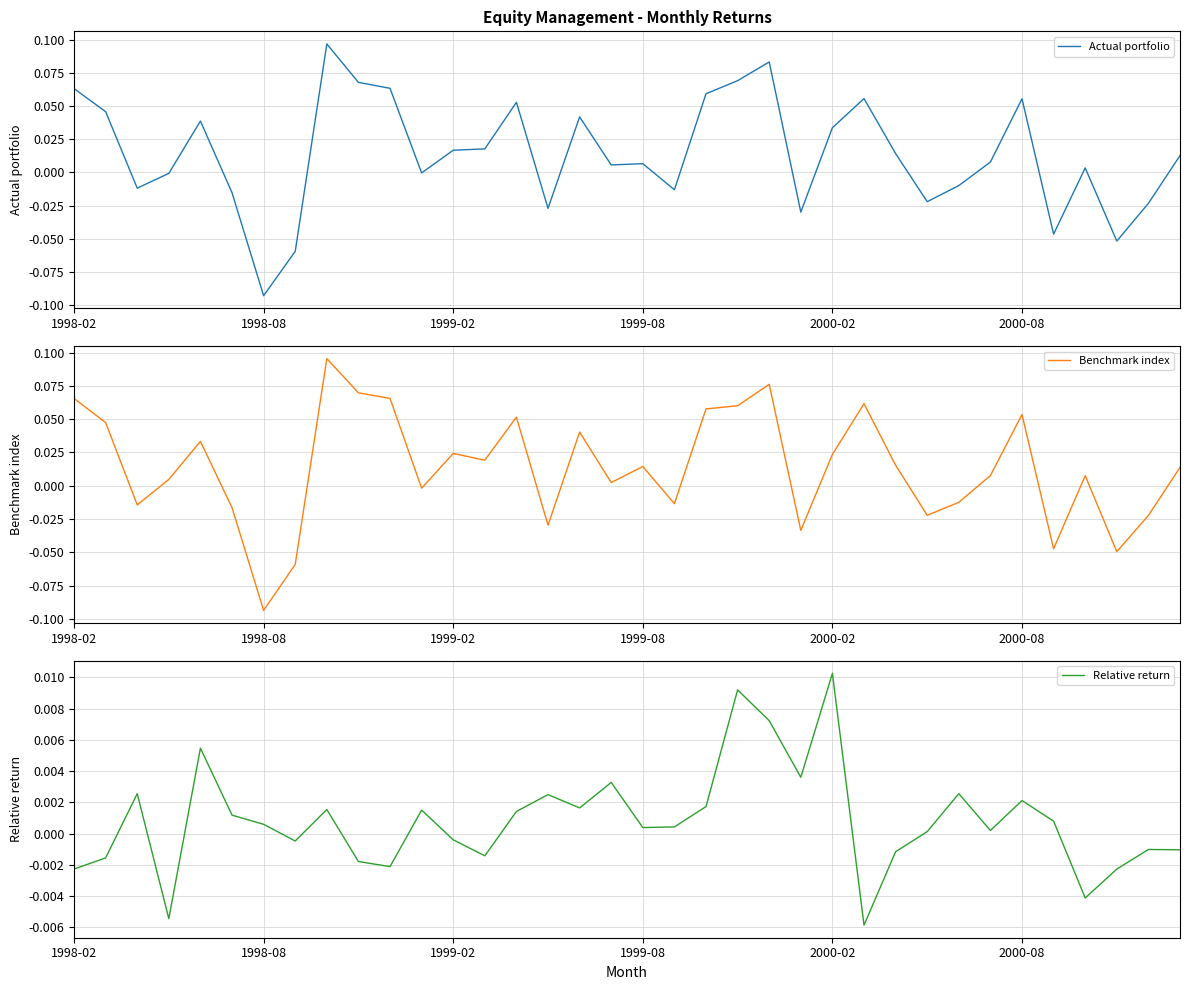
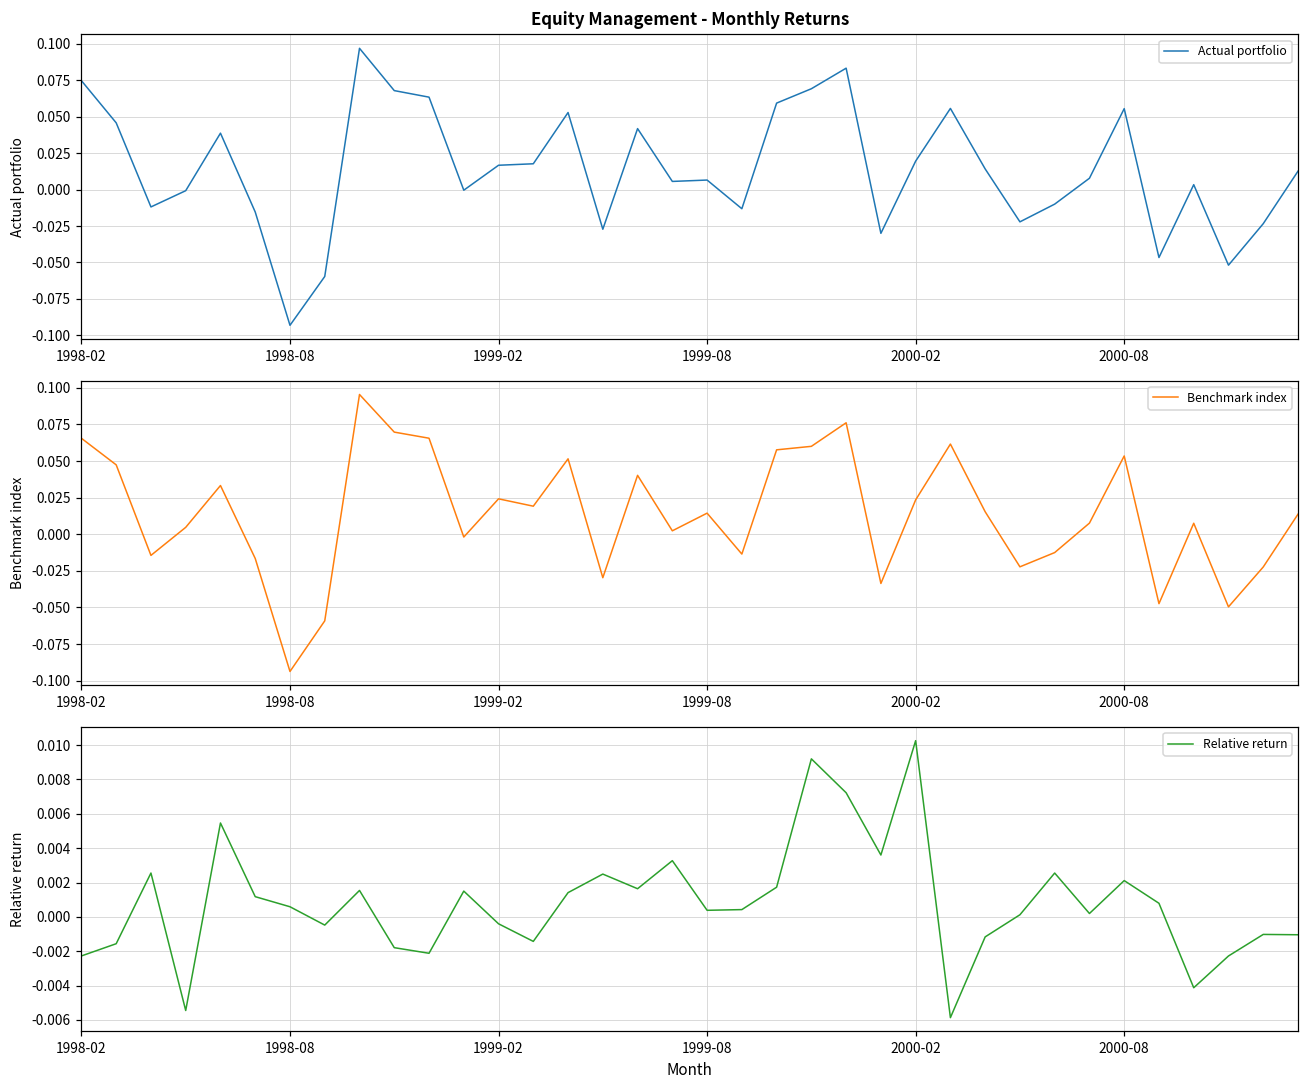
Equity Management - Monthly Returns, 1998-02: 0.063 -> 0.075
Equity Management - Monthly Returns, 2000-02: 0.034 -> 0.020
